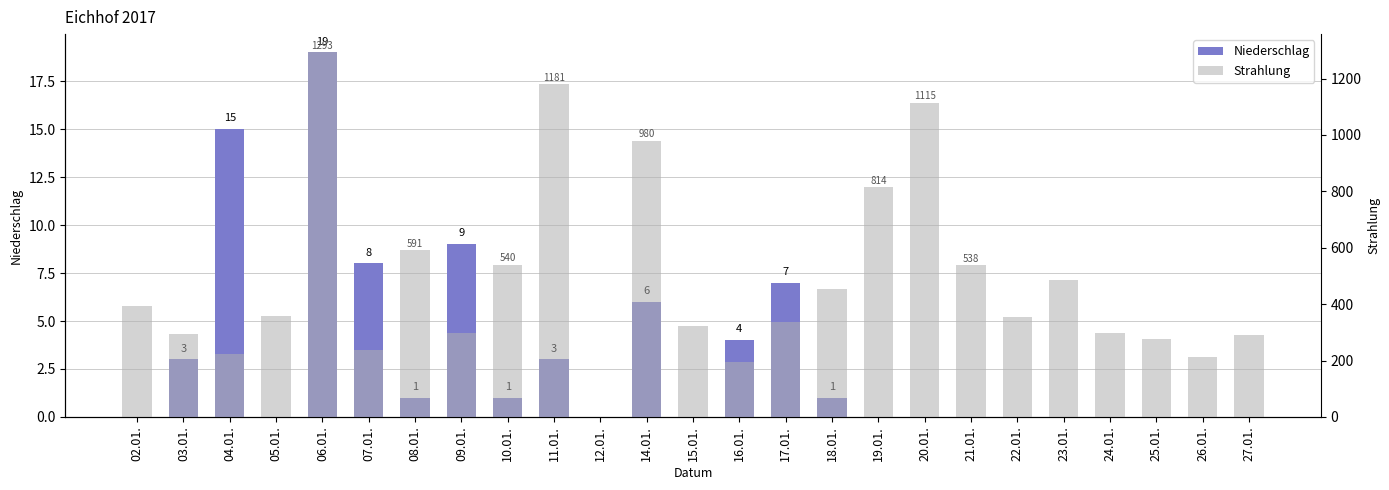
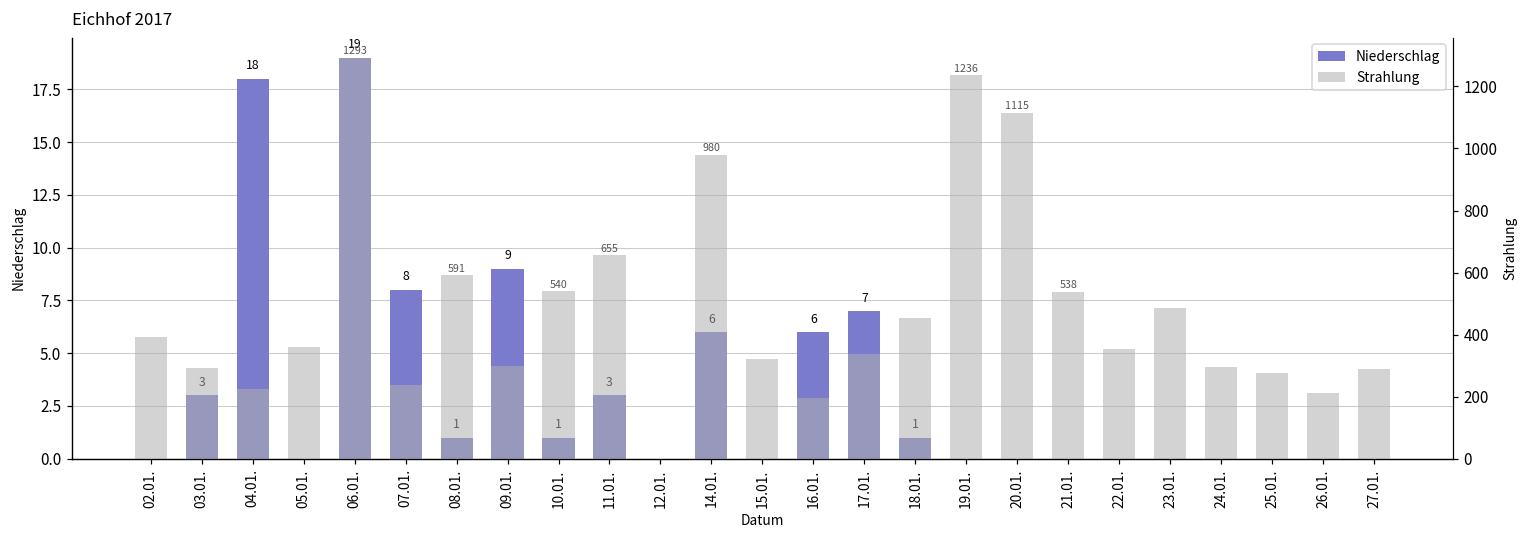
Niederschlag, 04.01.: 15 -> 18
Niederschlag, 16.01.: 4 -> 6
Strahlung, 11.01.: 1181 -> 655
Strahlung, 19.01.: 814 -> 1236
